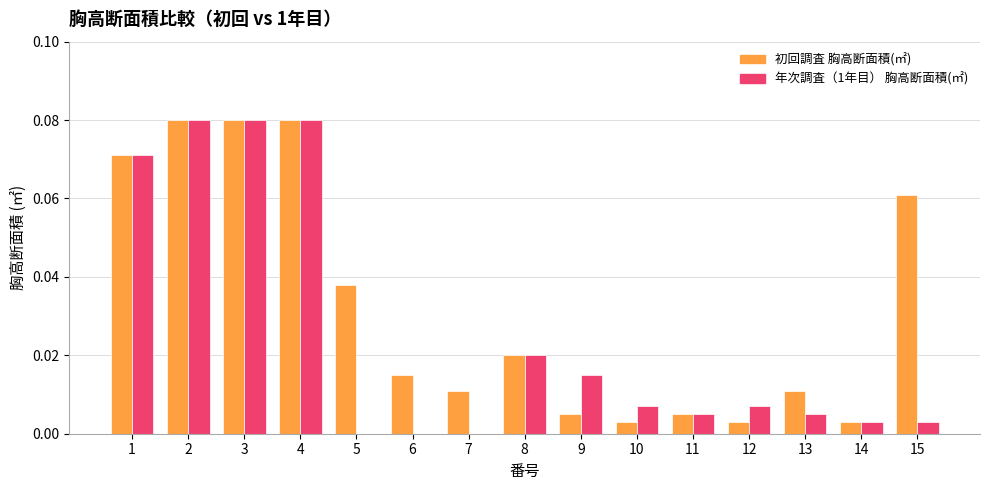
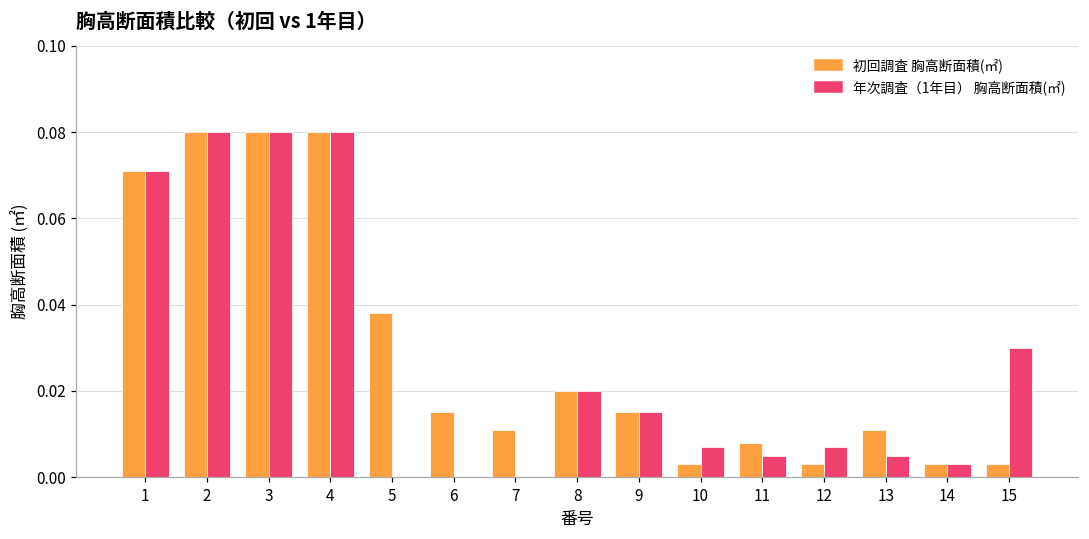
初回調査 胸高断面積(㎡), 9: 0.005 -> 0.015
初回調査 胸高断面積(㎡), 11: 0.005 -> 0.008
初回調査 胸高断面積(㎡), 15: 0.061 -> 0.003
年次調査（1年目） 胸高断面積(㎡), 15: 0.003 -> 0.030
